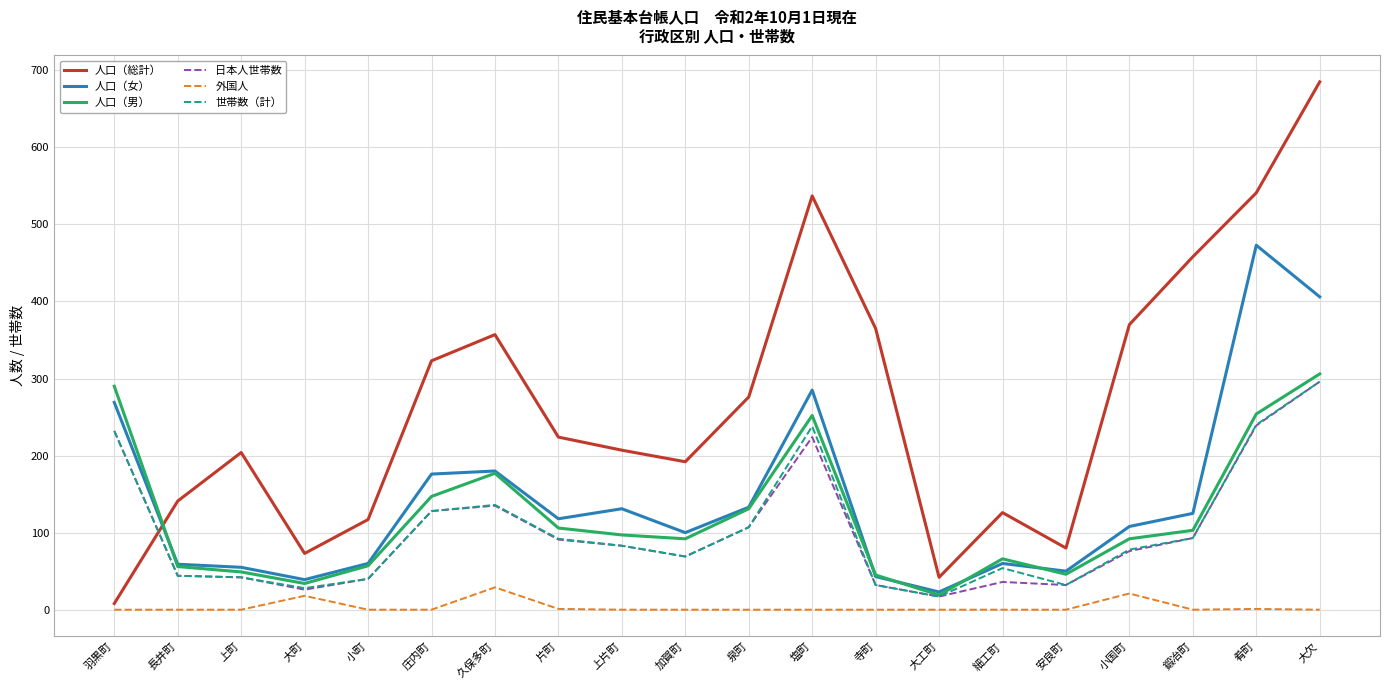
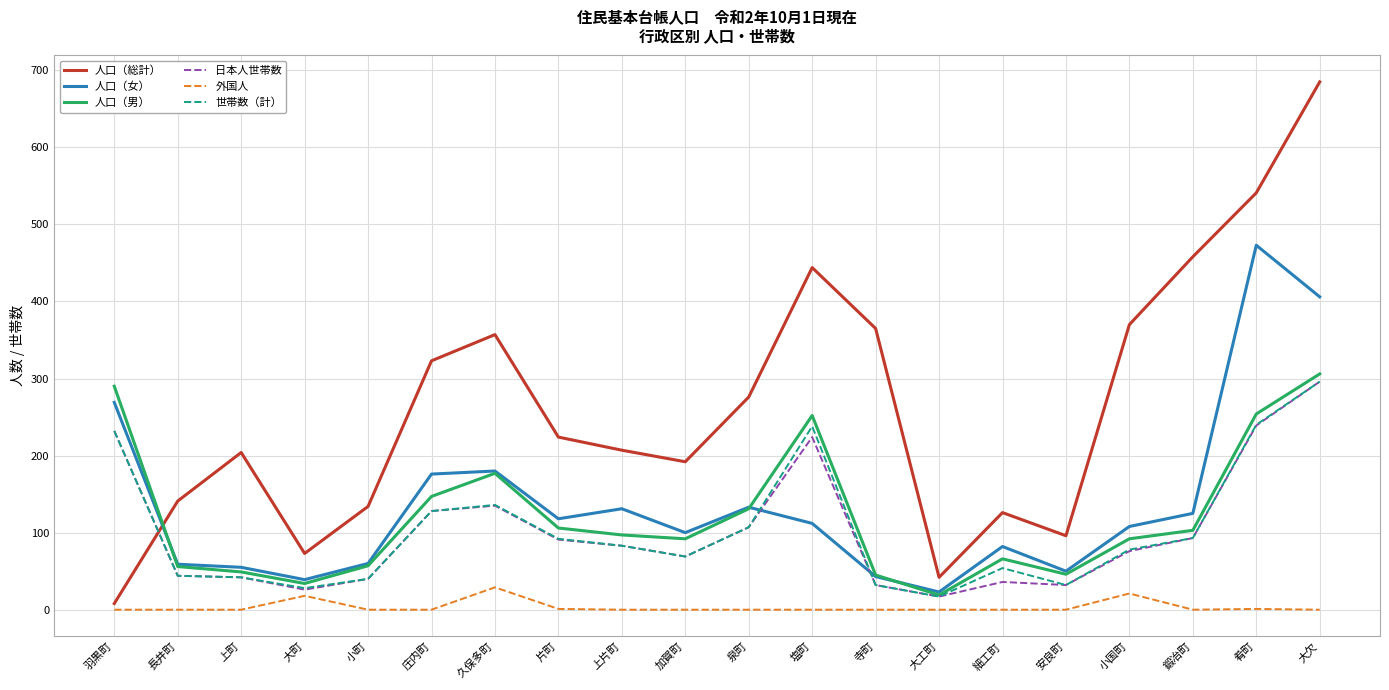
人口（総計）, 小町: 120 -> 130
人口（総計）, 塩町: 540 -> 440
人口（女）, 塩町: 290 -> 110
人口（女）, 細工町: 60 -> 80
人口（総計）, 安良町: 80 -> 100
